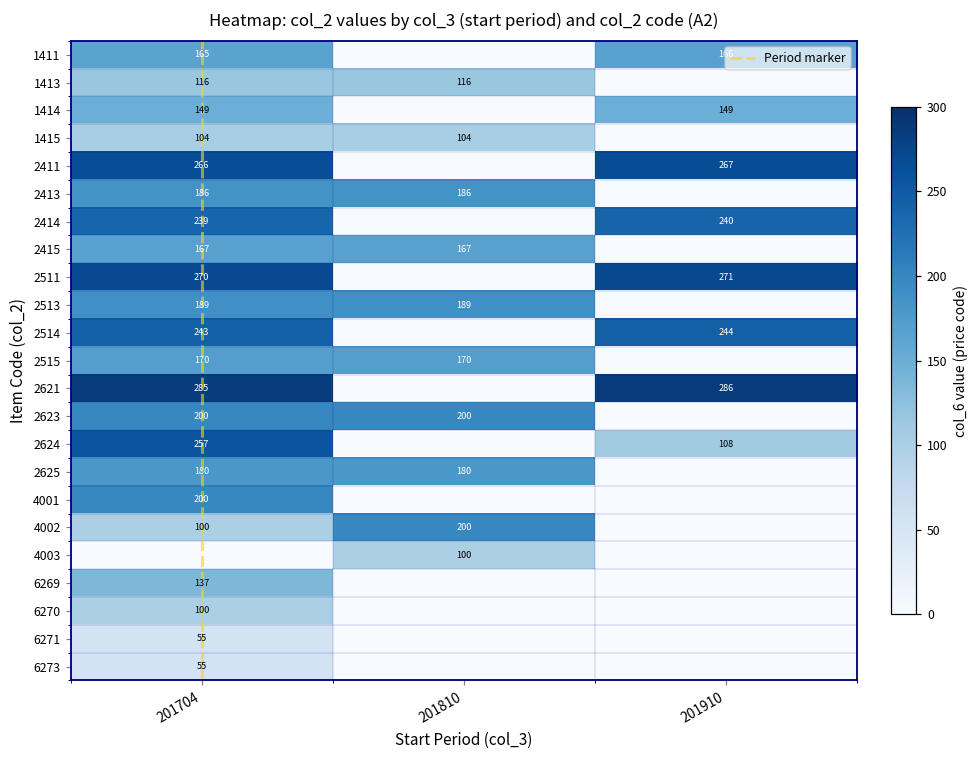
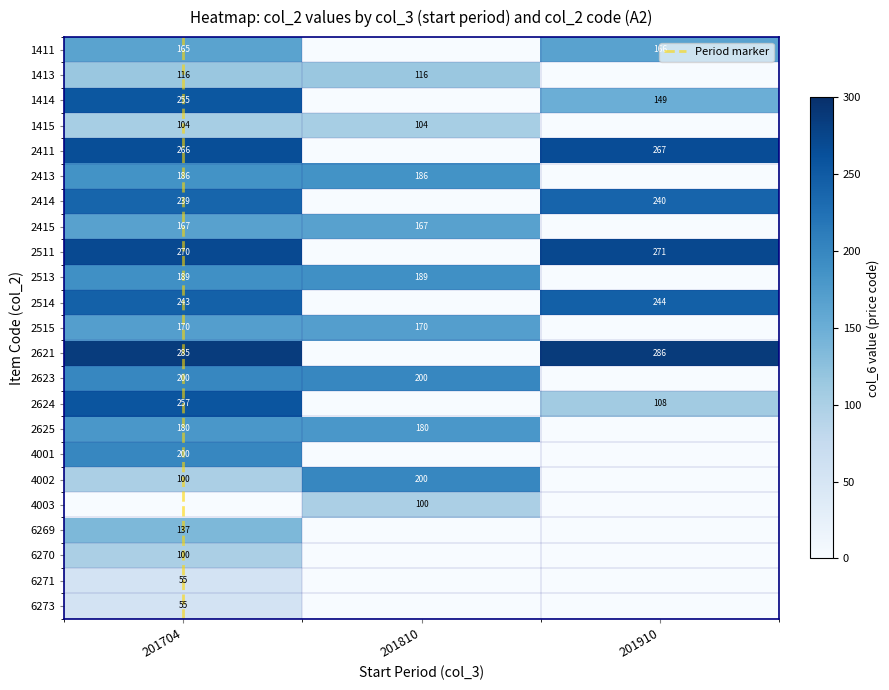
1414, 201704: 149 -> 255
